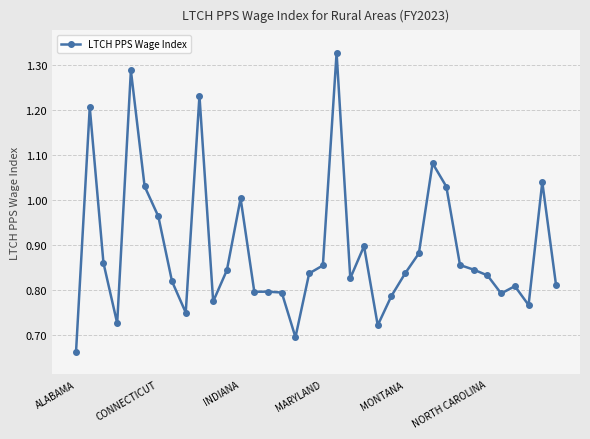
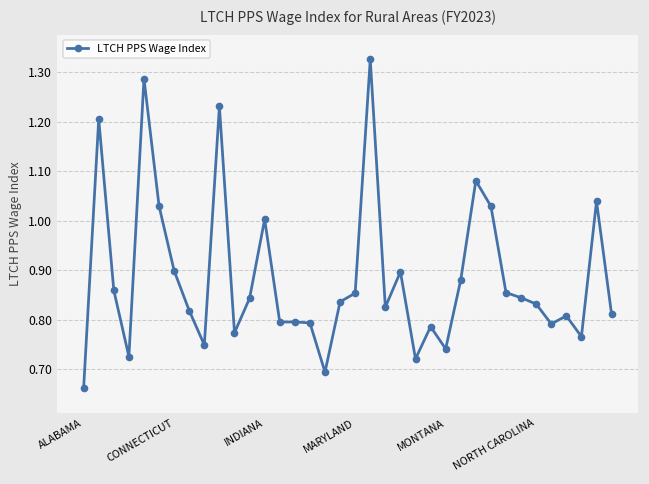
CONNECTICUT: 0.96 -> 0.90
MONTANA: 0.84 -> 0.74
